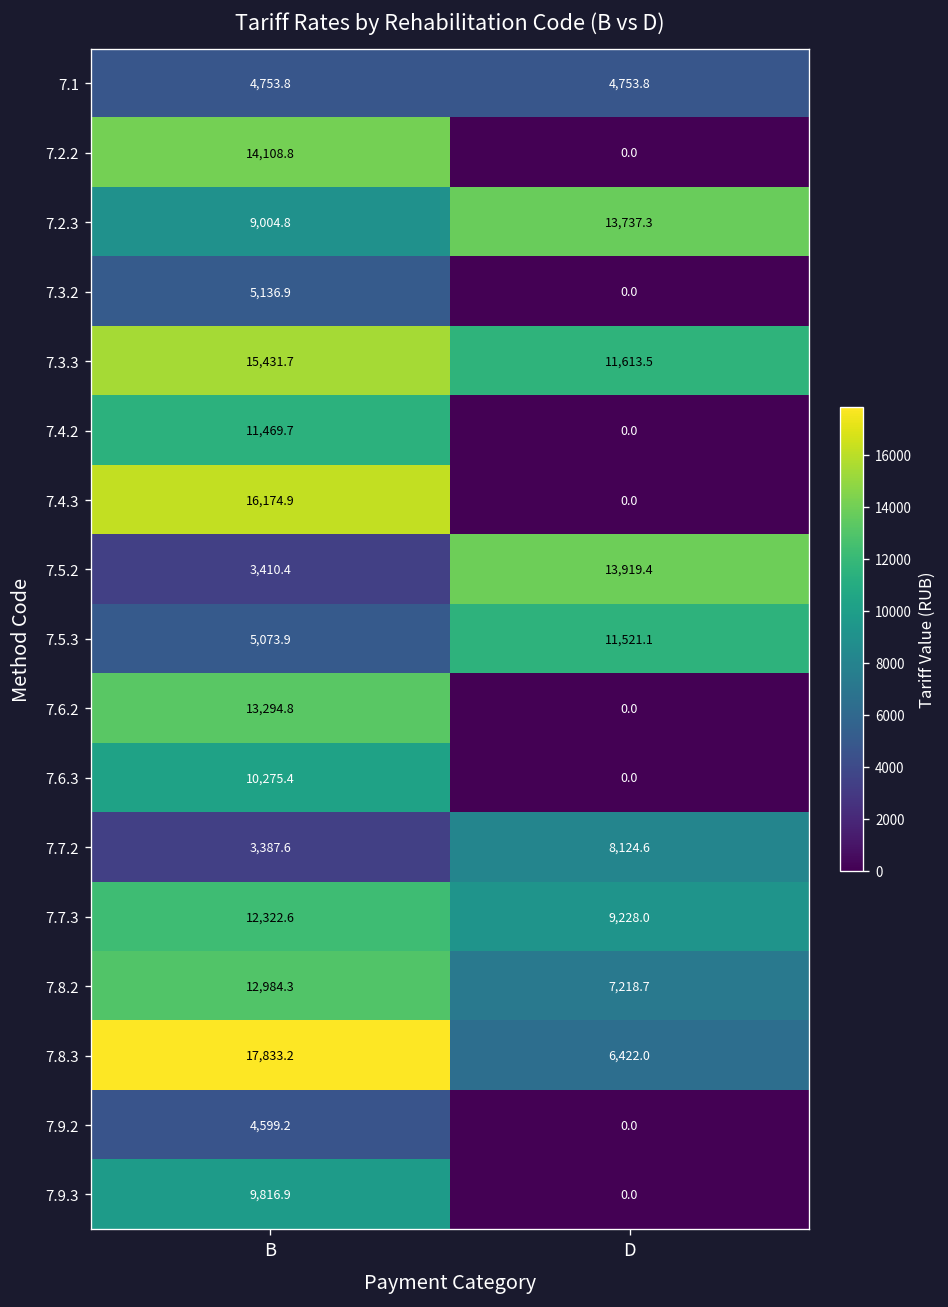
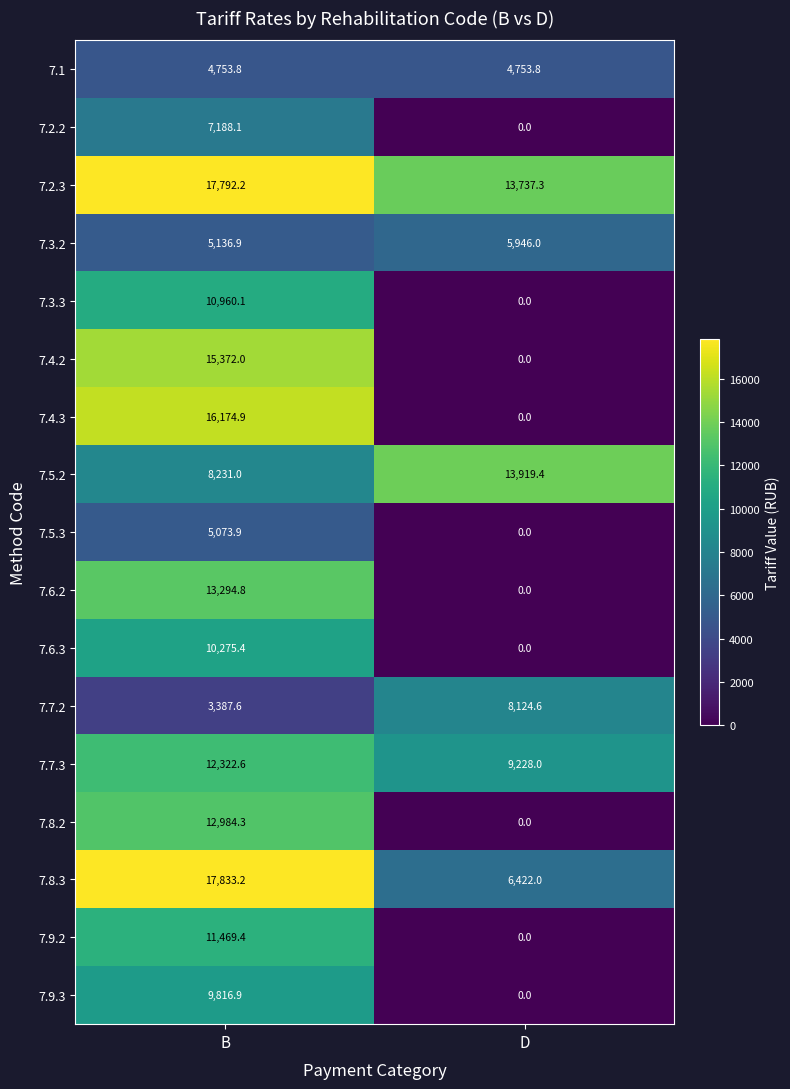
7.2.2, B: 14,108.8 -> 7,188.1
7.2.3, B: 9,004.8 -> 17,792.2
7.3.2, D: 0.0 -> 5,946.0
7.3.3, B: 15,431.7 -> 10,960.1
7.3.3, D: 11,613.5 -> 0.0
7.4.2, B: 11,469.7 -> 15,372.0
7.5.2, B: 3,410.4 -> 8,231.0
7.5.3, D: 11,521.1 -> 0.0
7.8.2, D: 7,218.7 -> 0.0
7.9.2, B: 4,599.2 -> 11,469.4
